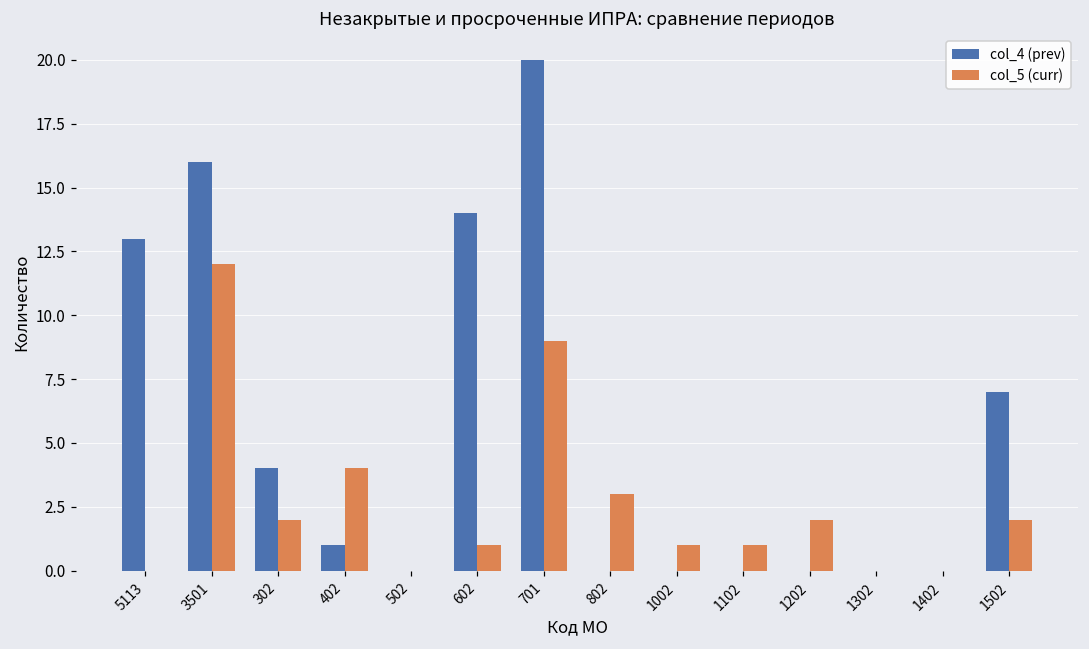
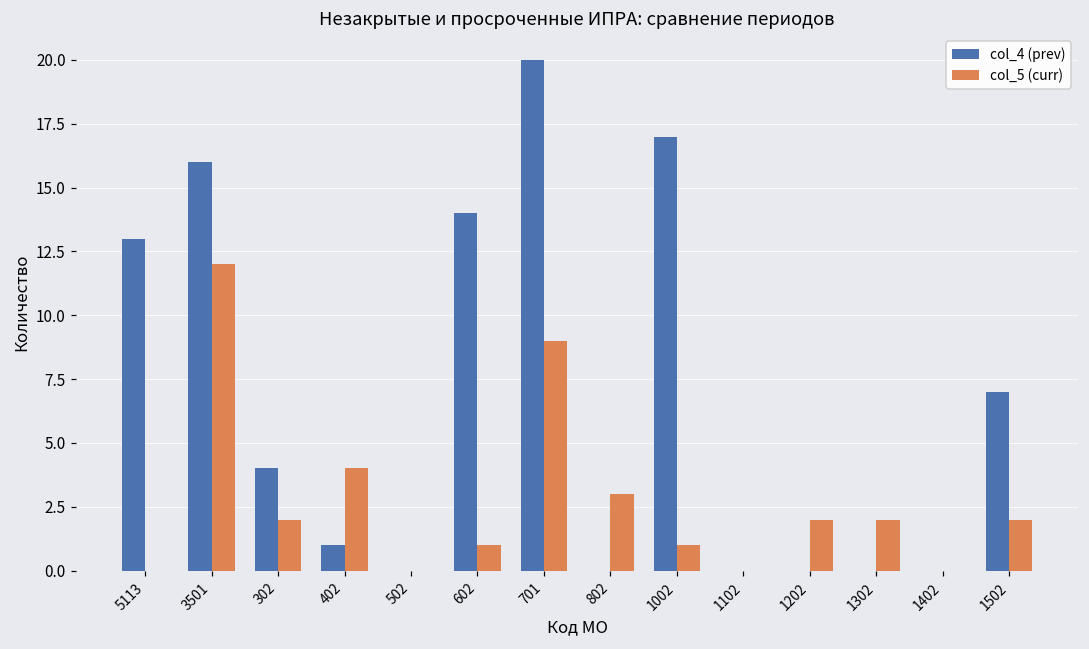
col_4 (prev), 1002: 0 -> 17
col_5 (curr), 1102: 1 -> 0
col_5 (curr), 1302: 0 -> 2
